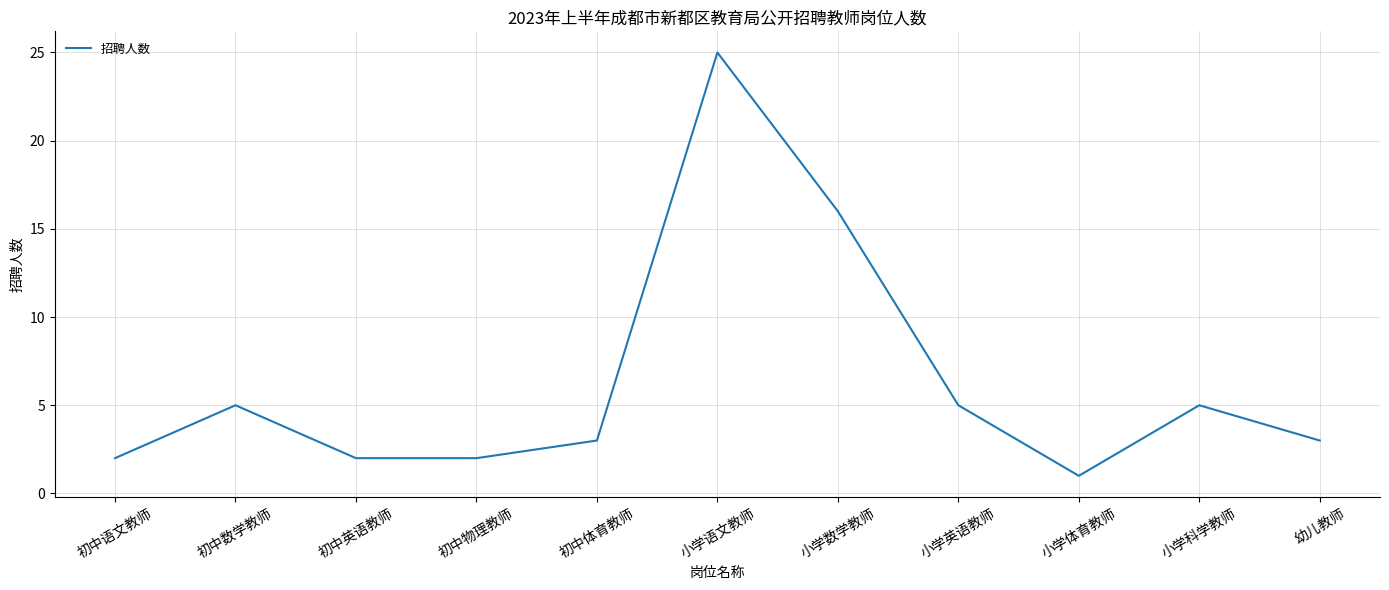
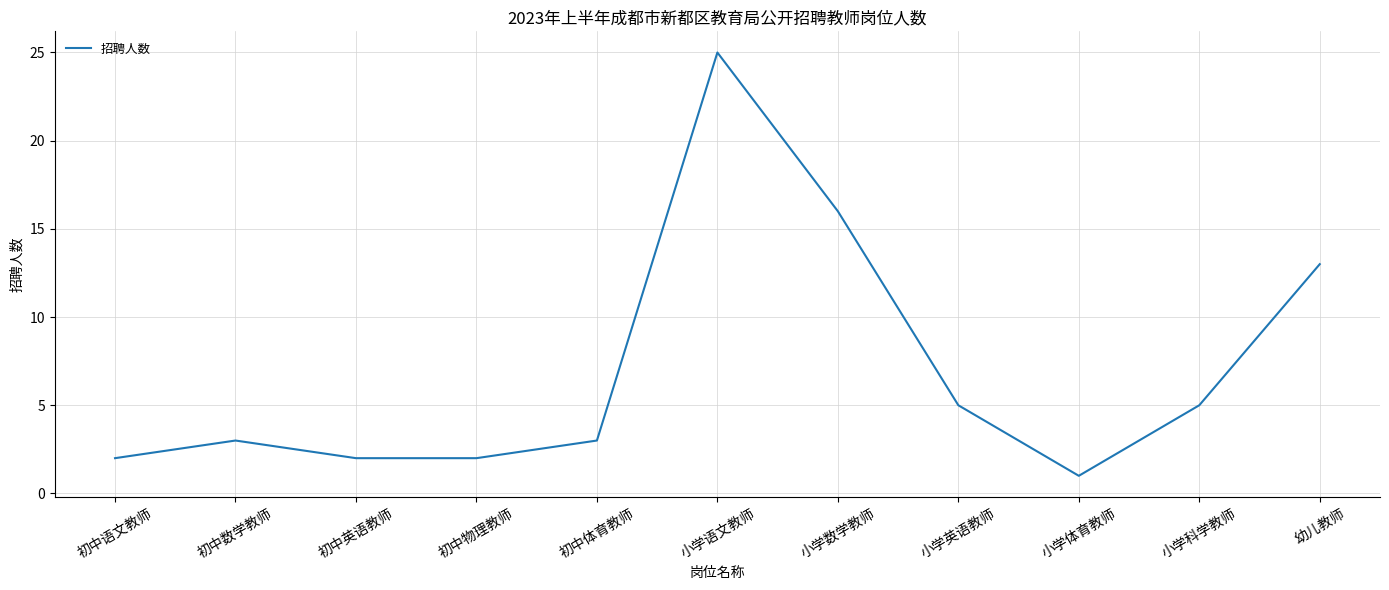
初中数学教师: 5 -> 3
幼儿教师: 3 -> 13
